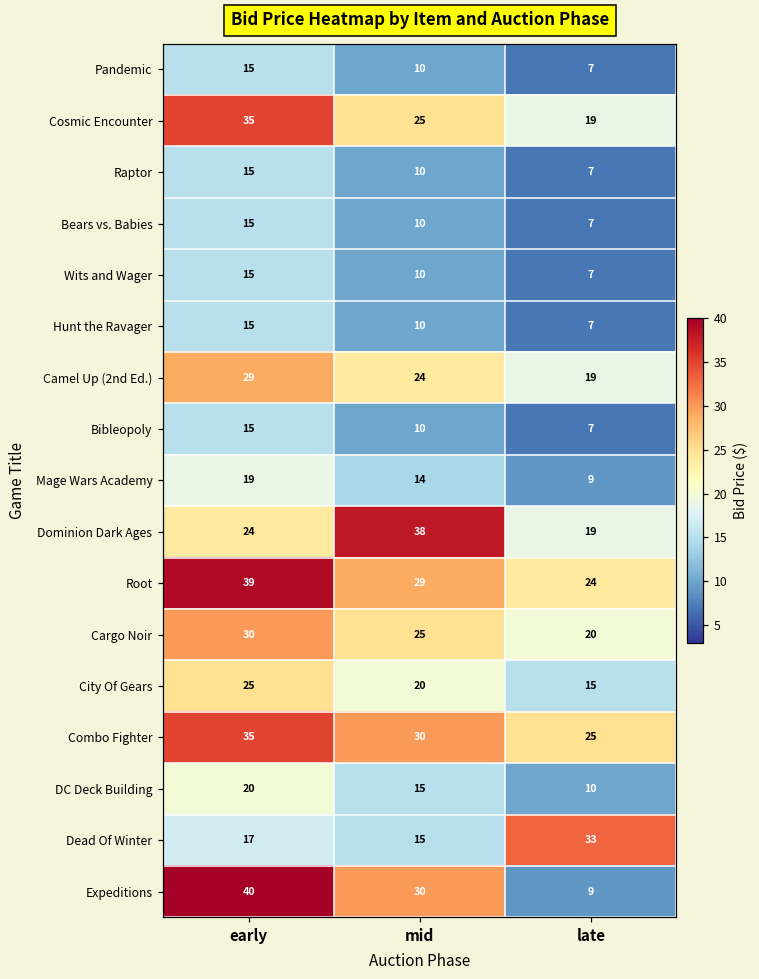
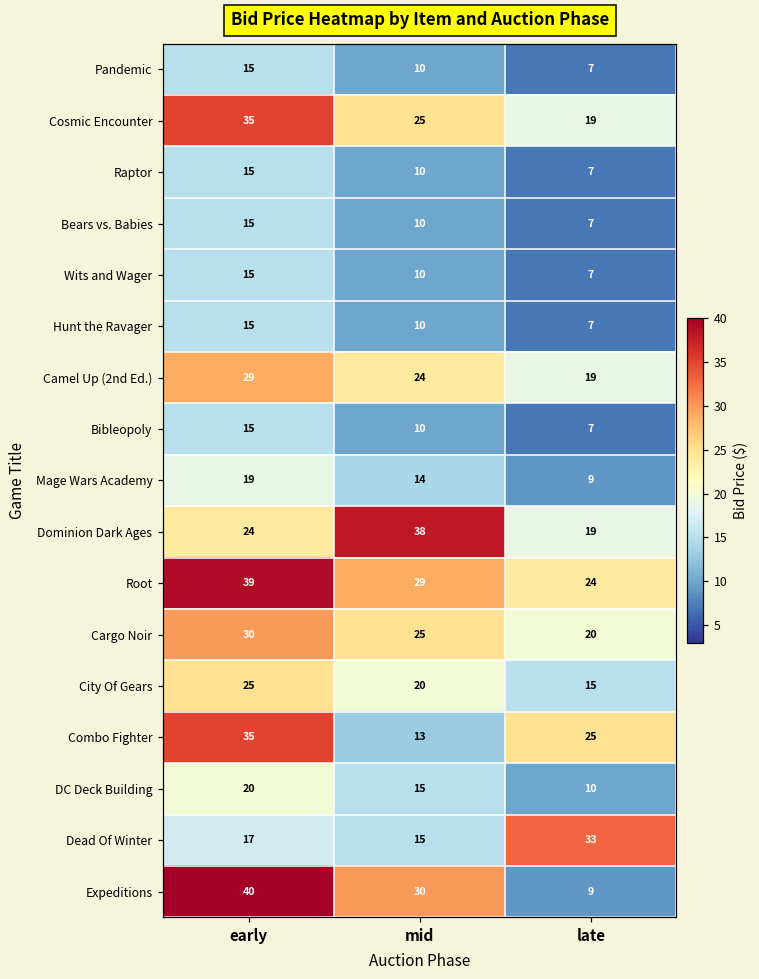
Combo Fighter, mid: 30 -> 13
